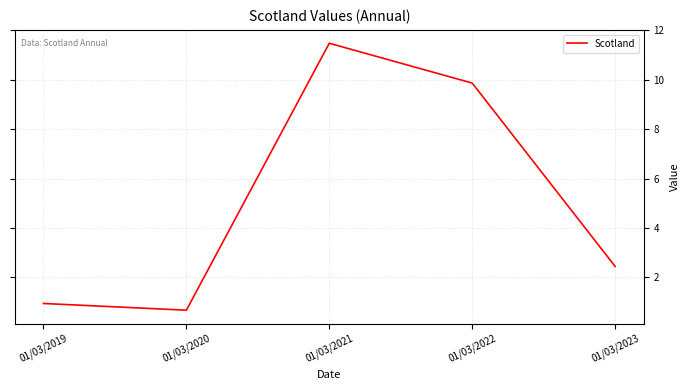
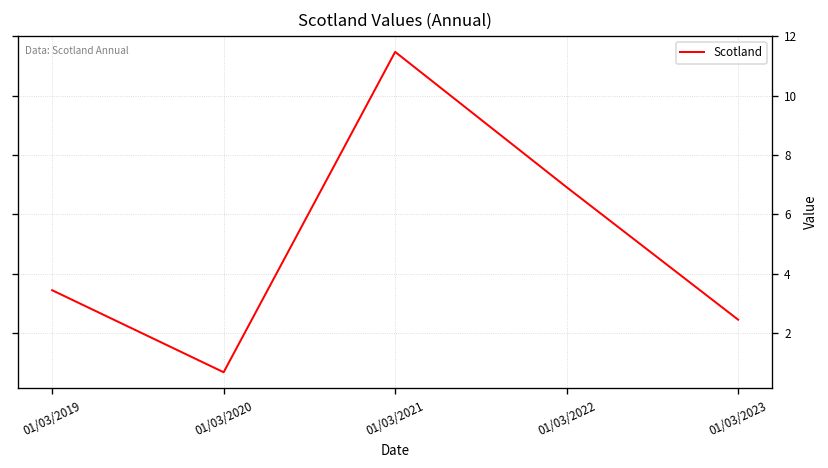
01/03/2019: 0.9 -> 3.4
01/03/2022: 9.9 -> 6.9
